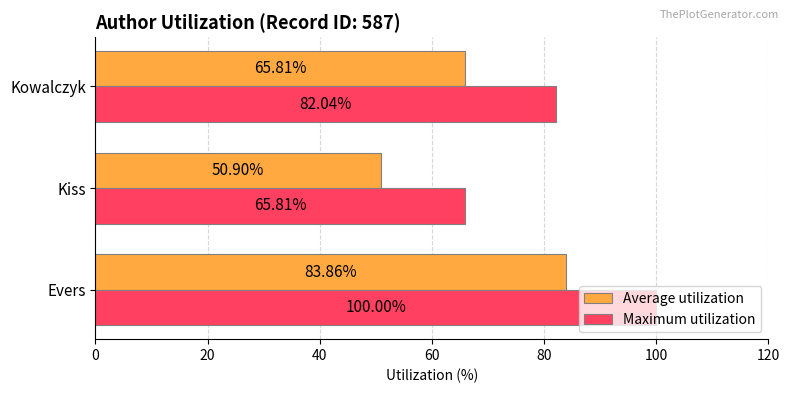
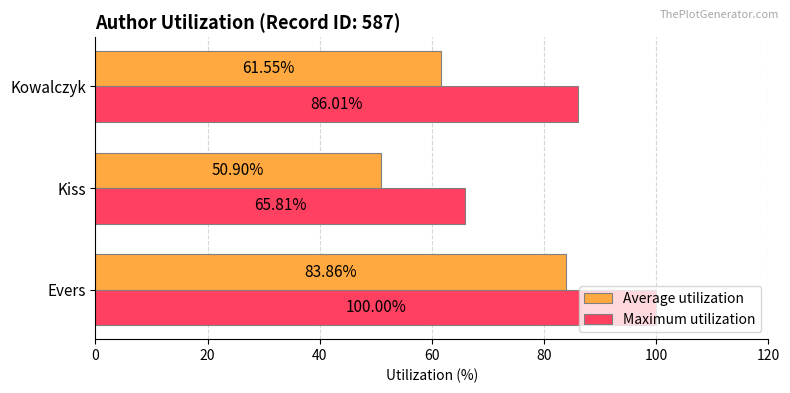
Average utilization, Kowalczyk: 65.81% -> 61.55%
Maximum utilization, Kowalczyk: 82.04% -> 86.01%
